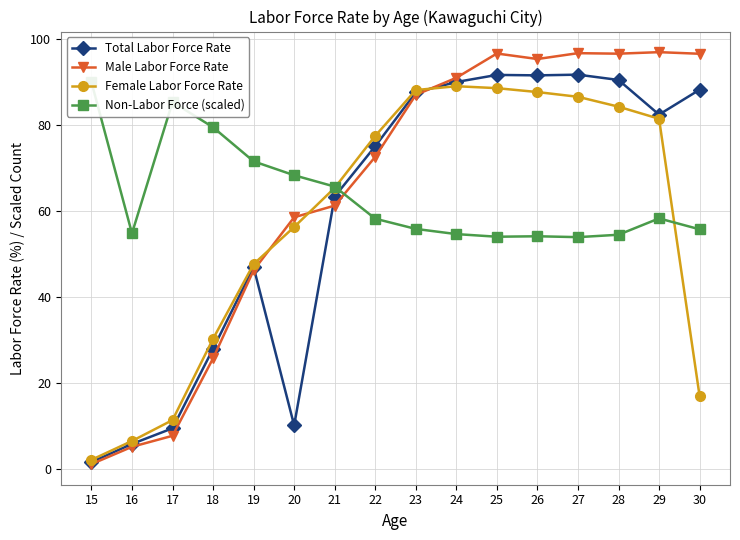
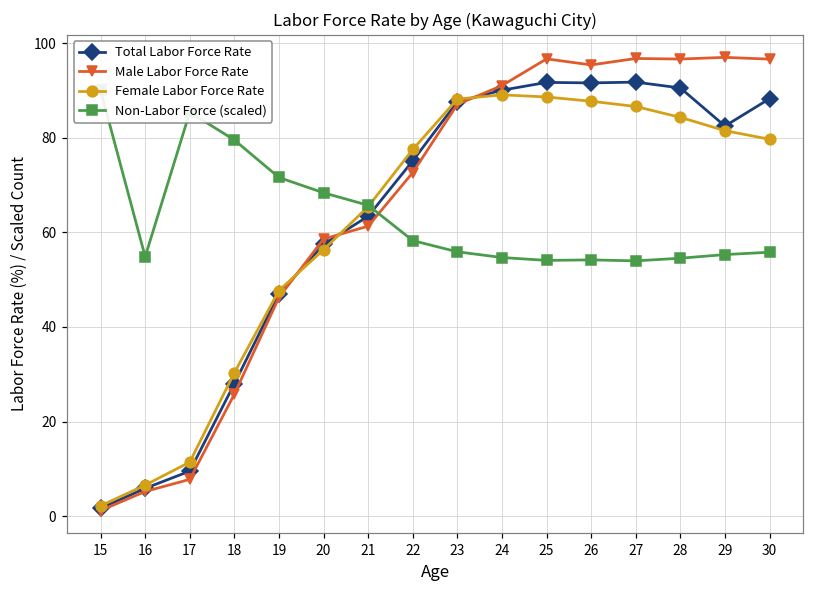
Total Labor Force Rate, 20: 10 -> 57
Non-Labor Force (scaled), 29: 58 -> 55
Female Labor Force Rate, 30: 17 -> 80
